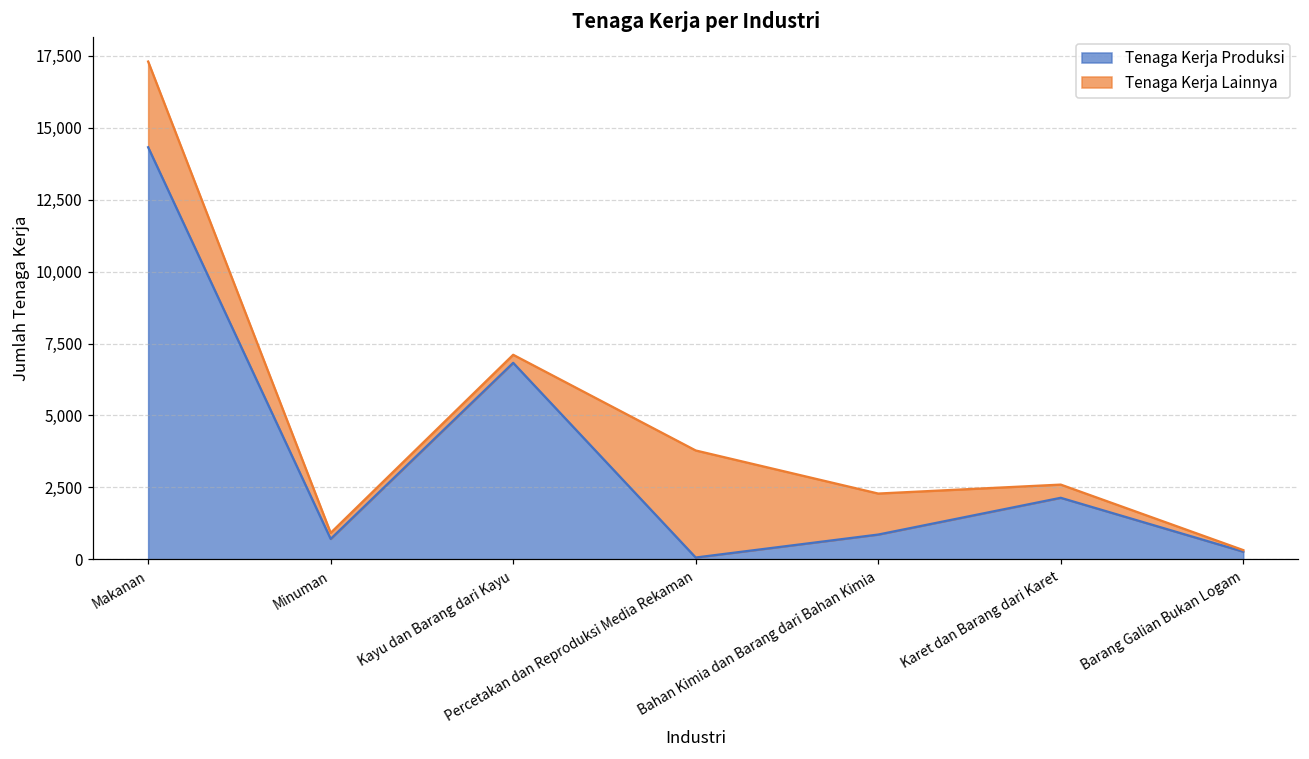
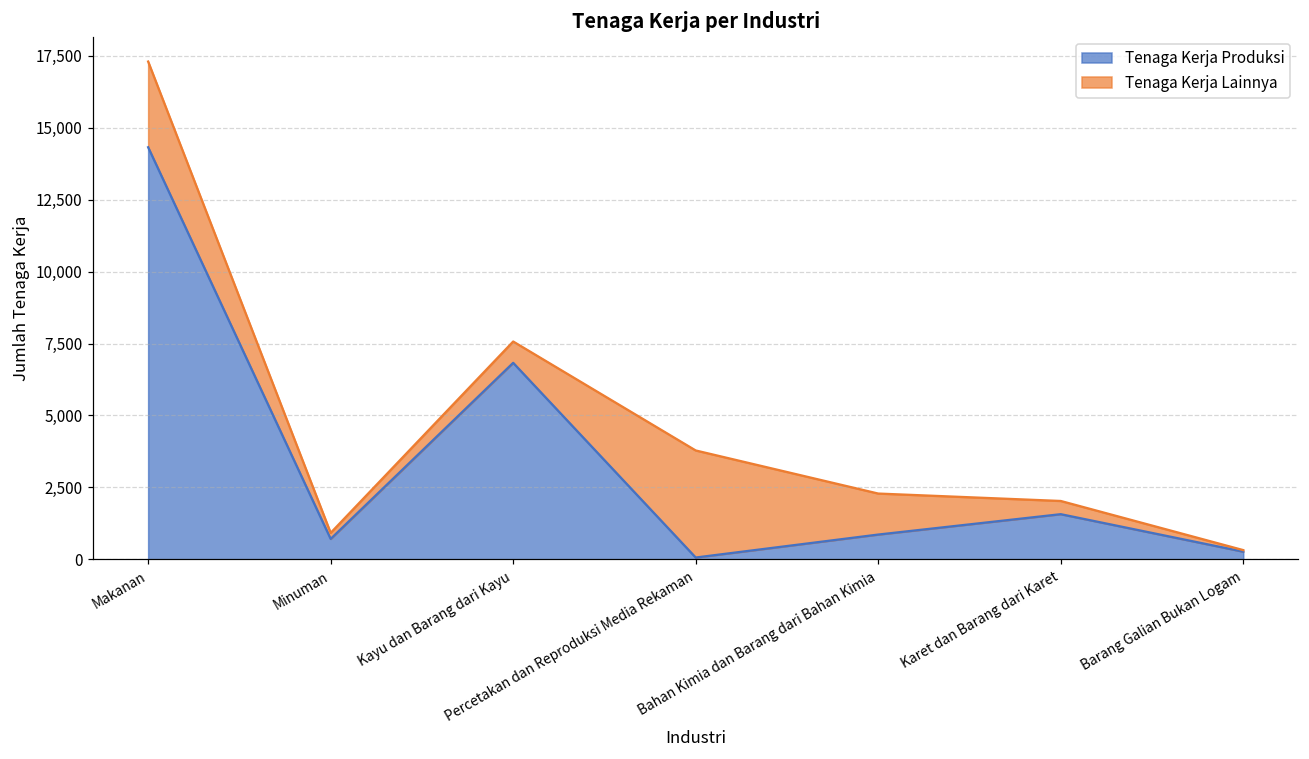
Tenaga Kerja Lainnya, Kayu dan Barang dari Kayu: 300 -> 700
Tenaga Kerja Produksi, Karet dan Barang dari Karet: 2,100 -> 1,600
